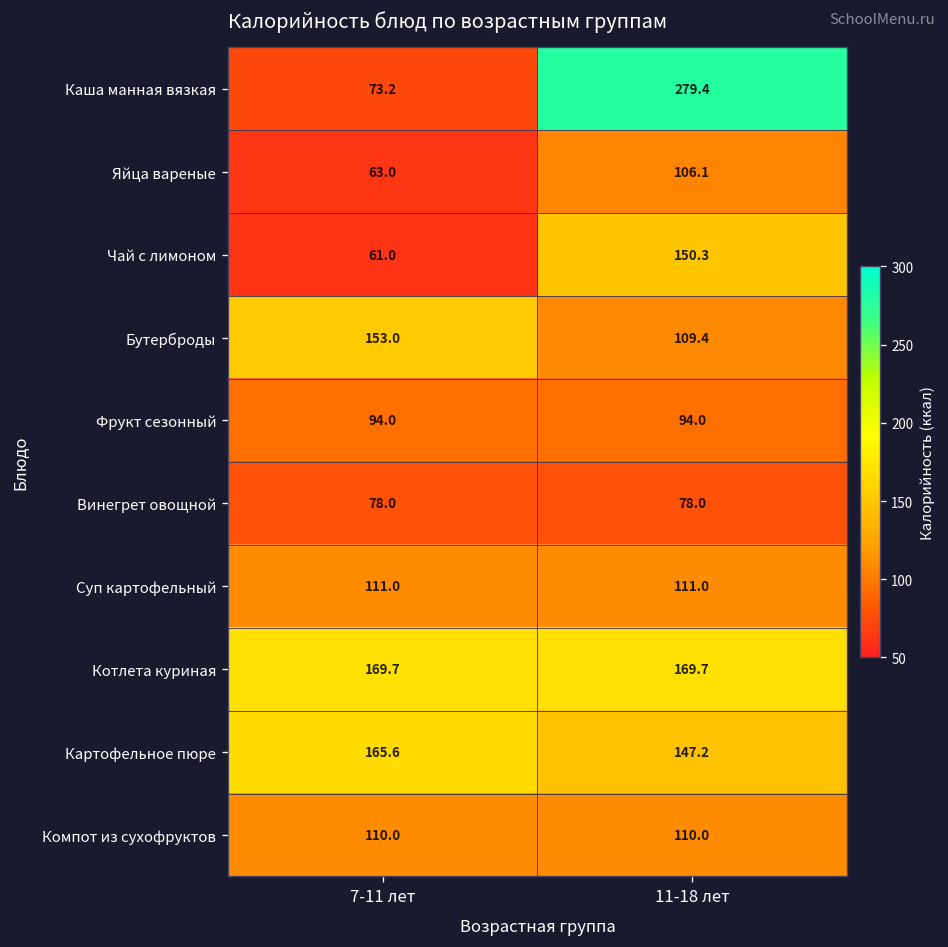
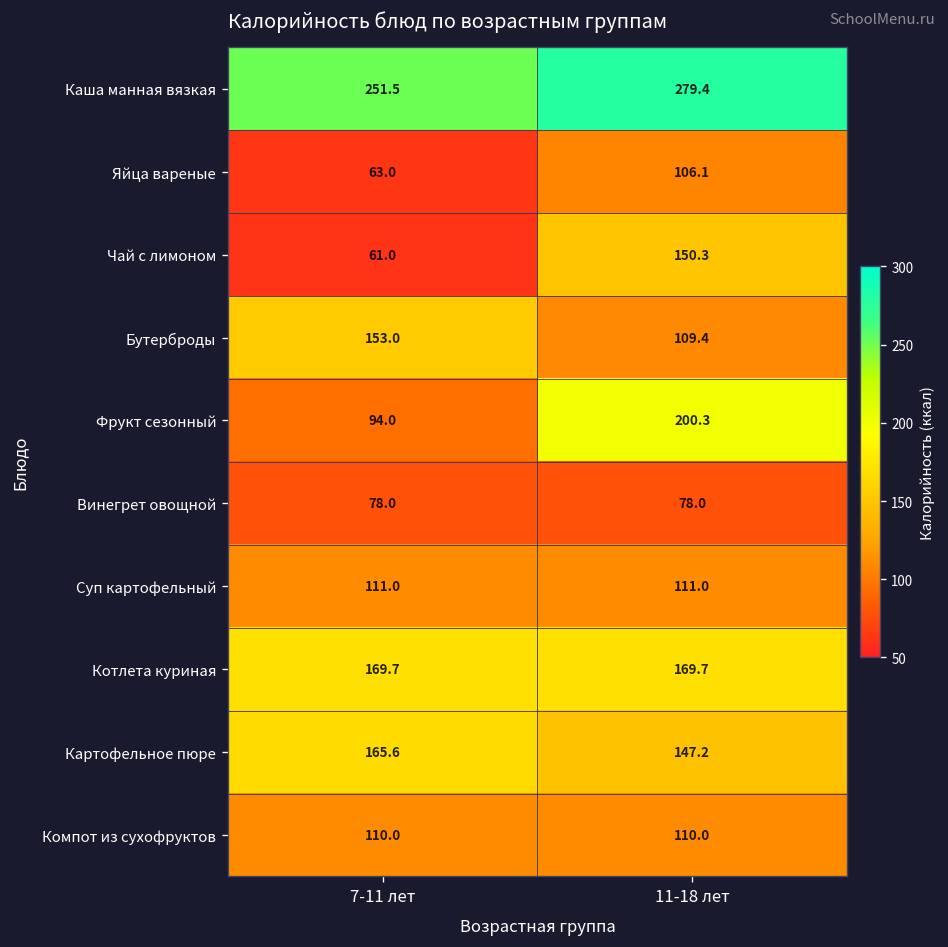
Каша манная вязкая, 7-11 лет: 73.2 -> 251.5
Фрукт сезонный, 11-18 лет: 94.0 -> 200.3
